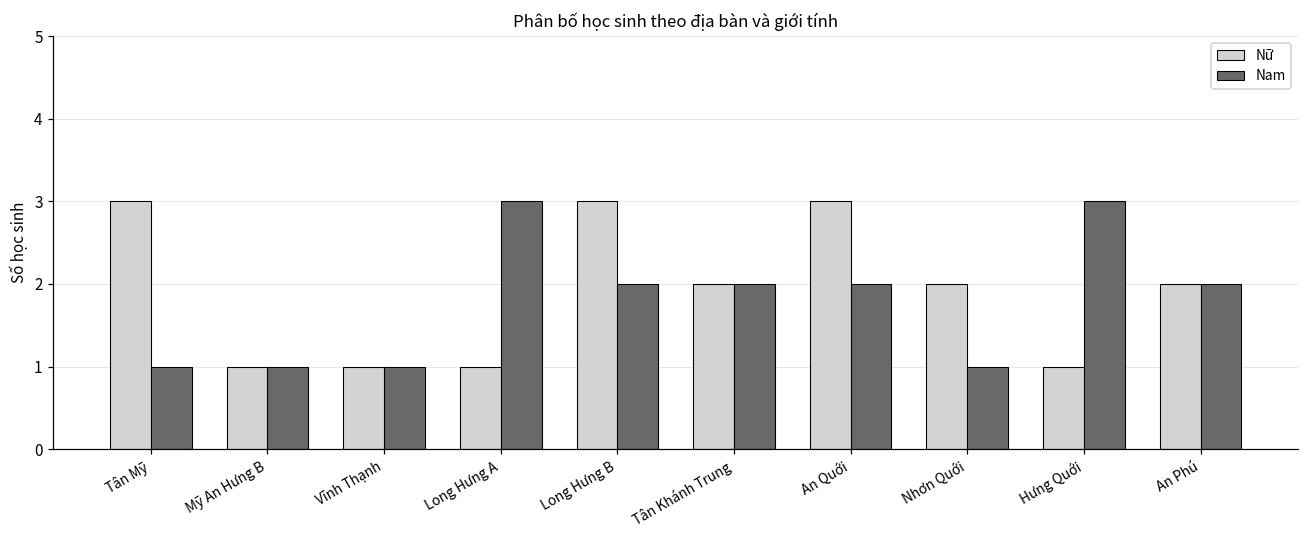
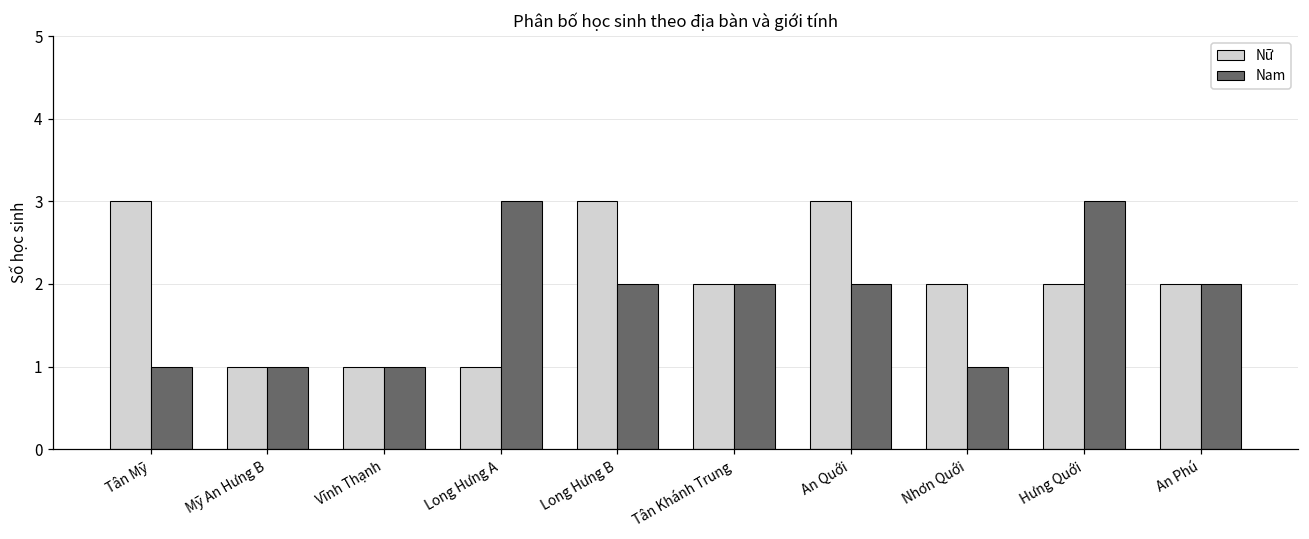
Nữ, Hưng Quới: 1 -> 2
